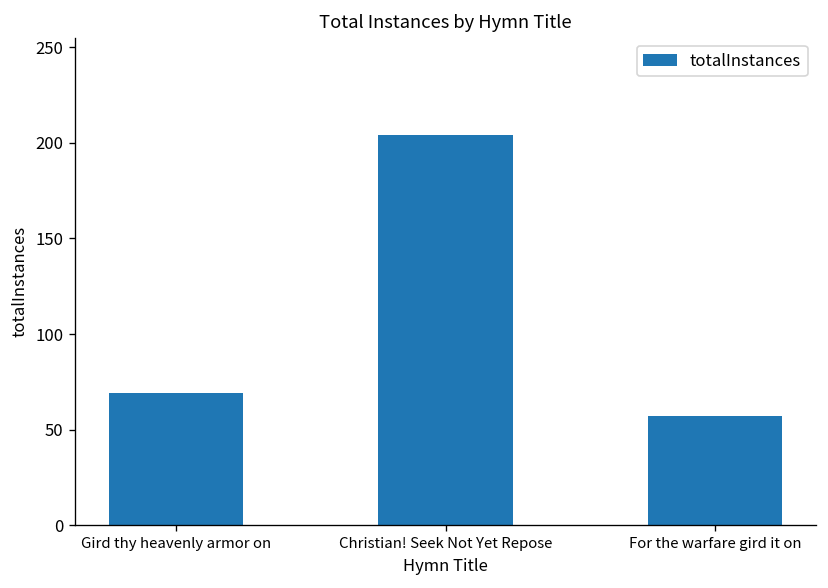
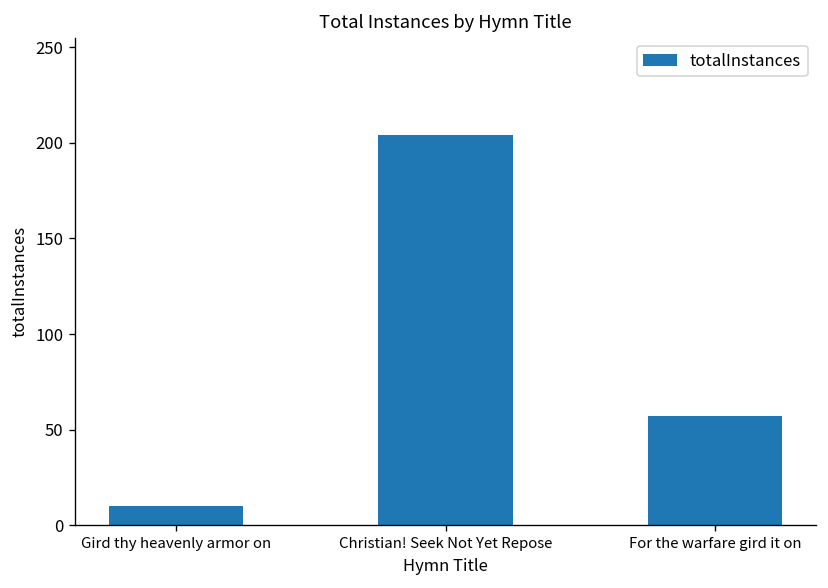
Gird thy heavenly armor on: 69 -> 10
